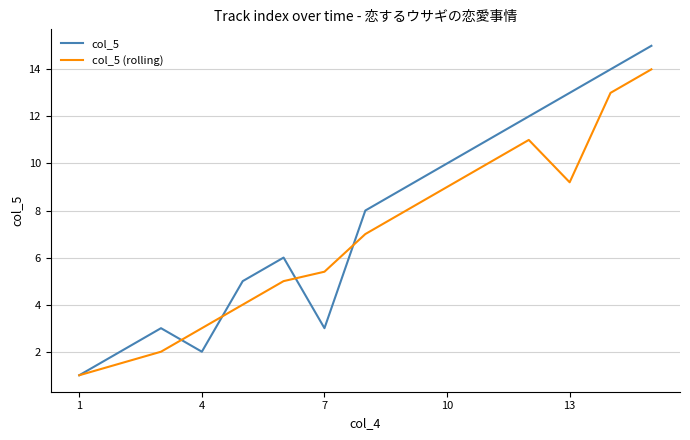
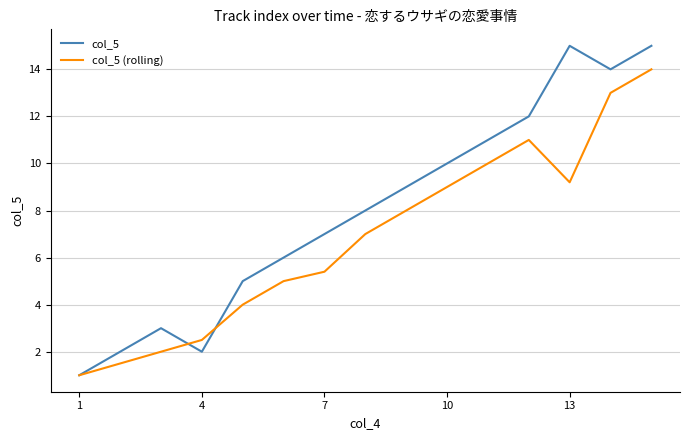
col_5 (rolling), 4: 3.0 -> 2.5
col_5, 7: 3 -> 7
col_5, 13: 13 -> 15
